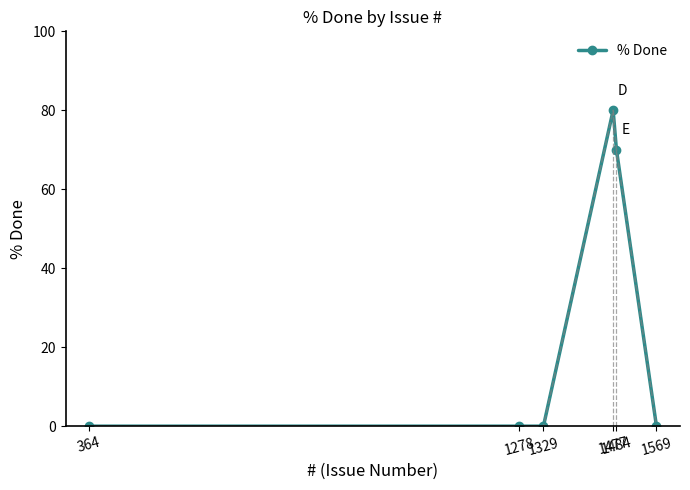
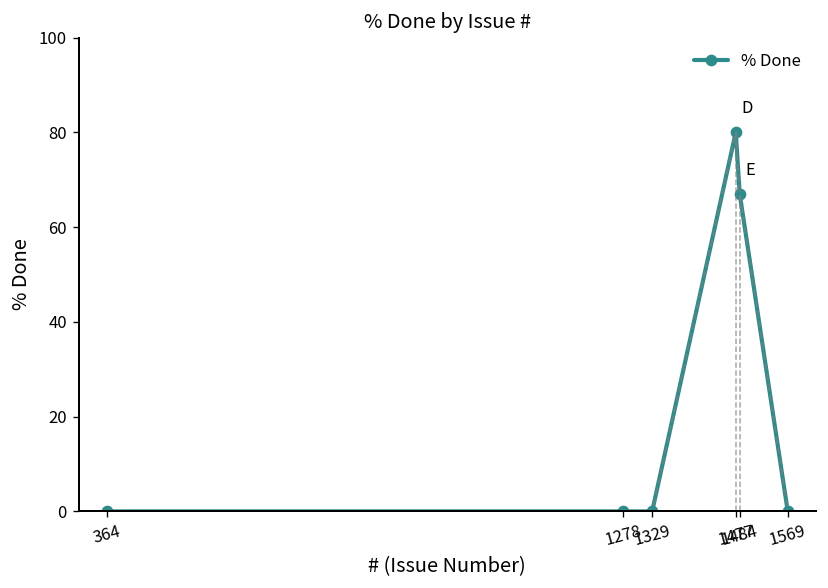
1484: 70 -> 67
